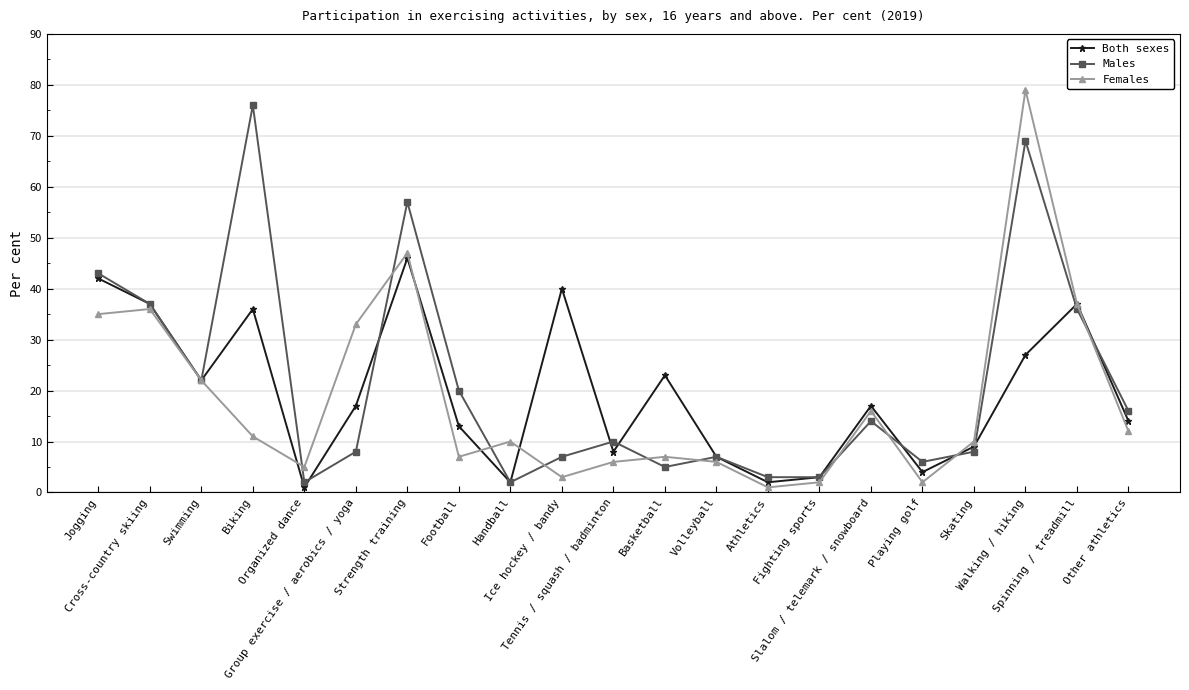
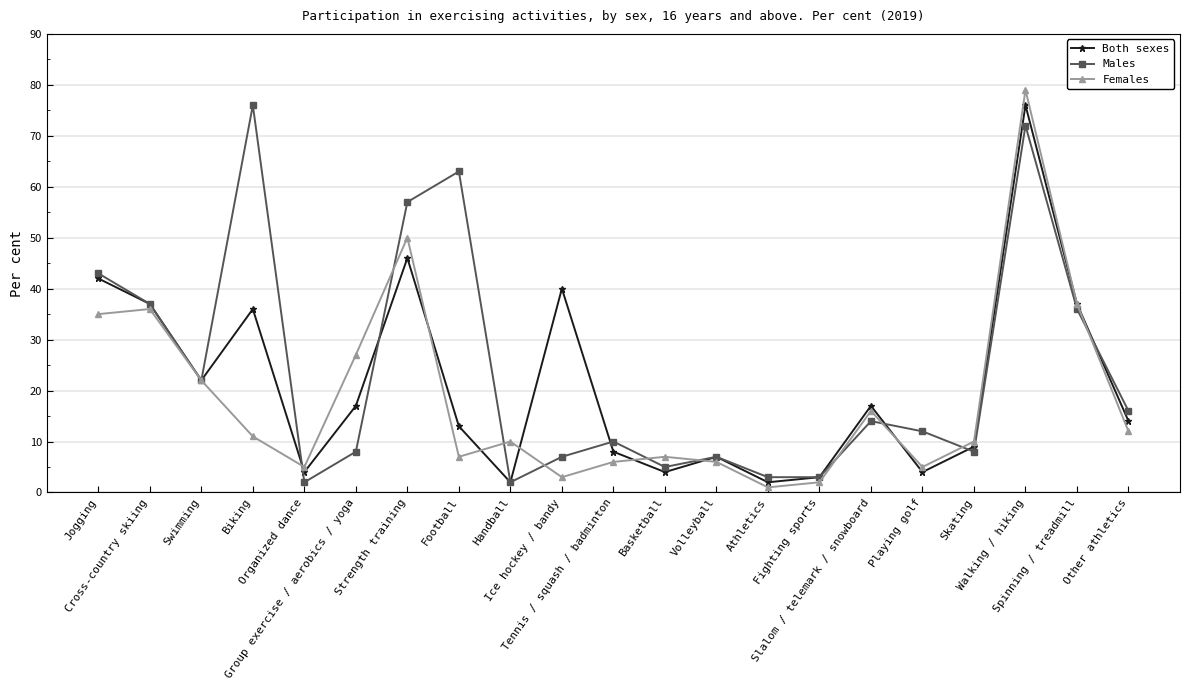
Both sexes, Organized dance: 1 -> 4
Females, Group exercise / aerobics / yoga: 33 -> 27
Females, Strength training: 47 -> 50
Males, Football: 20 -> 63
Both sexes, Basketball: 23 -> 4
Males, Playing golf: 6 -> 12
Females, Playing golf: 2 -> 5
Both sexes, Walking / hiking: 27 -> 76
Males, Walking / hiking: 69 -> 72
